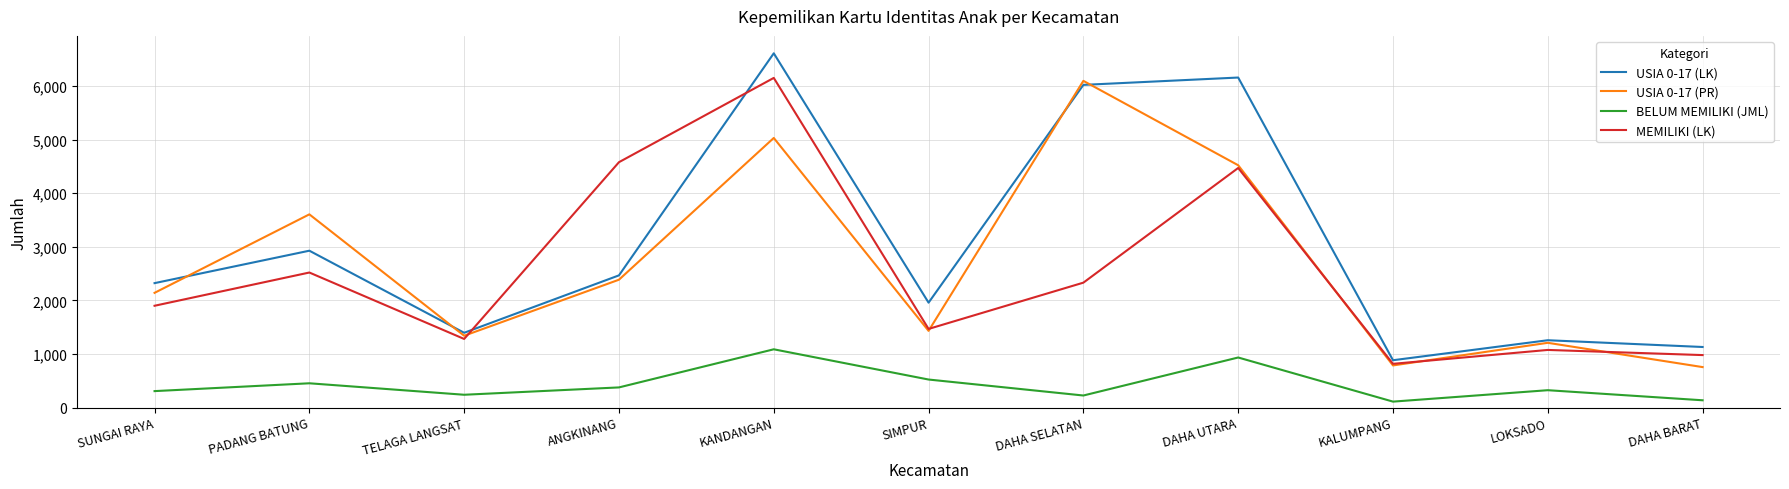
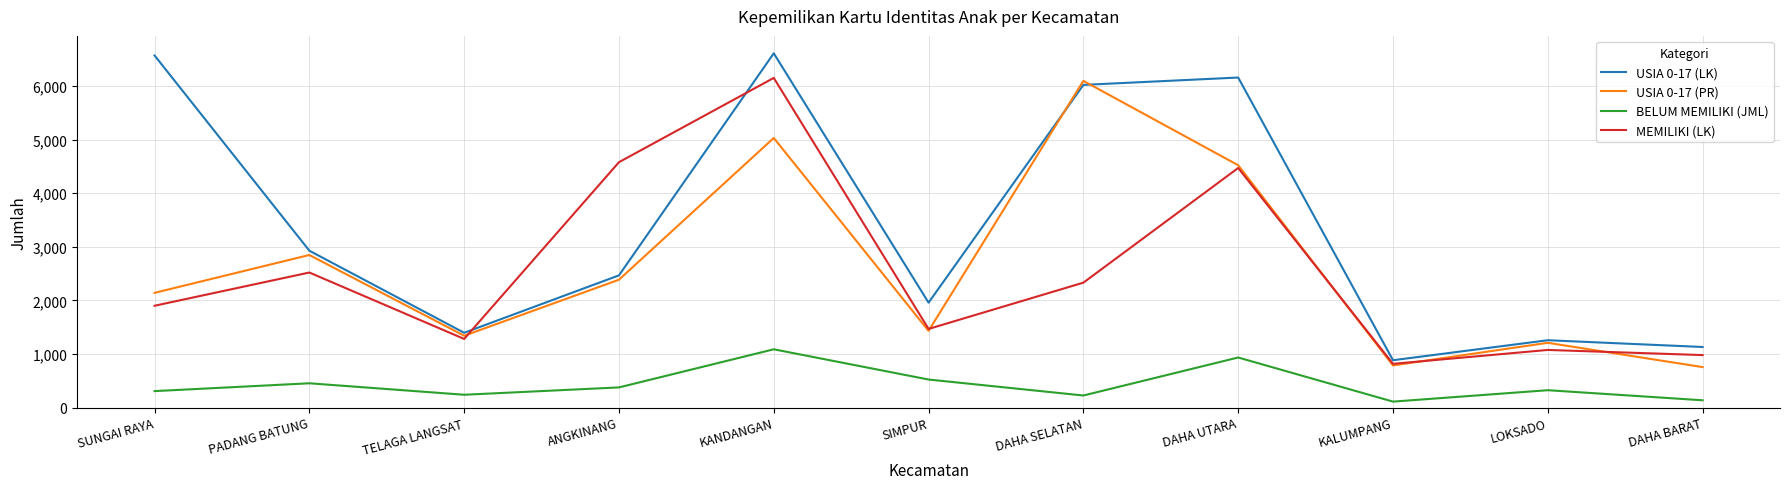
USIA 0-17 (LK), SUNGAI RAYA: 2,300 -> 6,600
USIA 0-17 (PR), PADANG BATUNG: 3,600 -> 2,800
